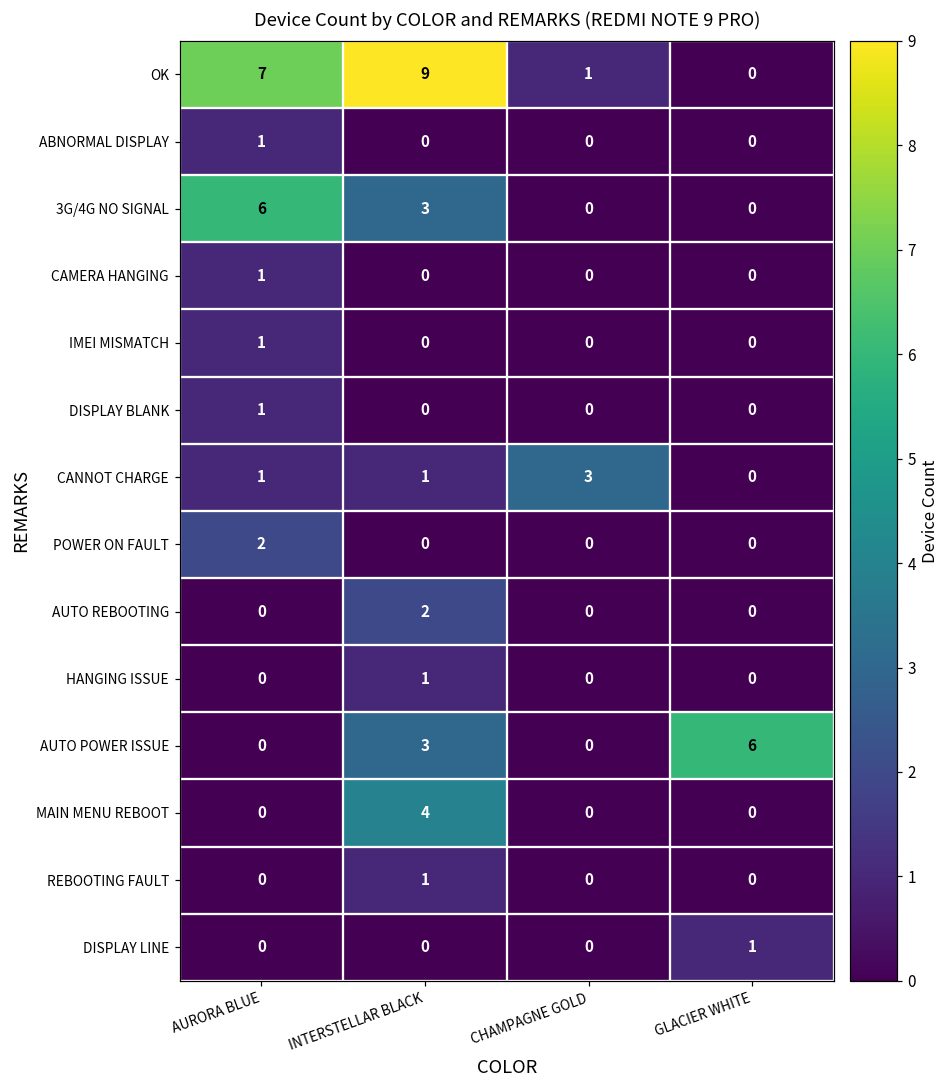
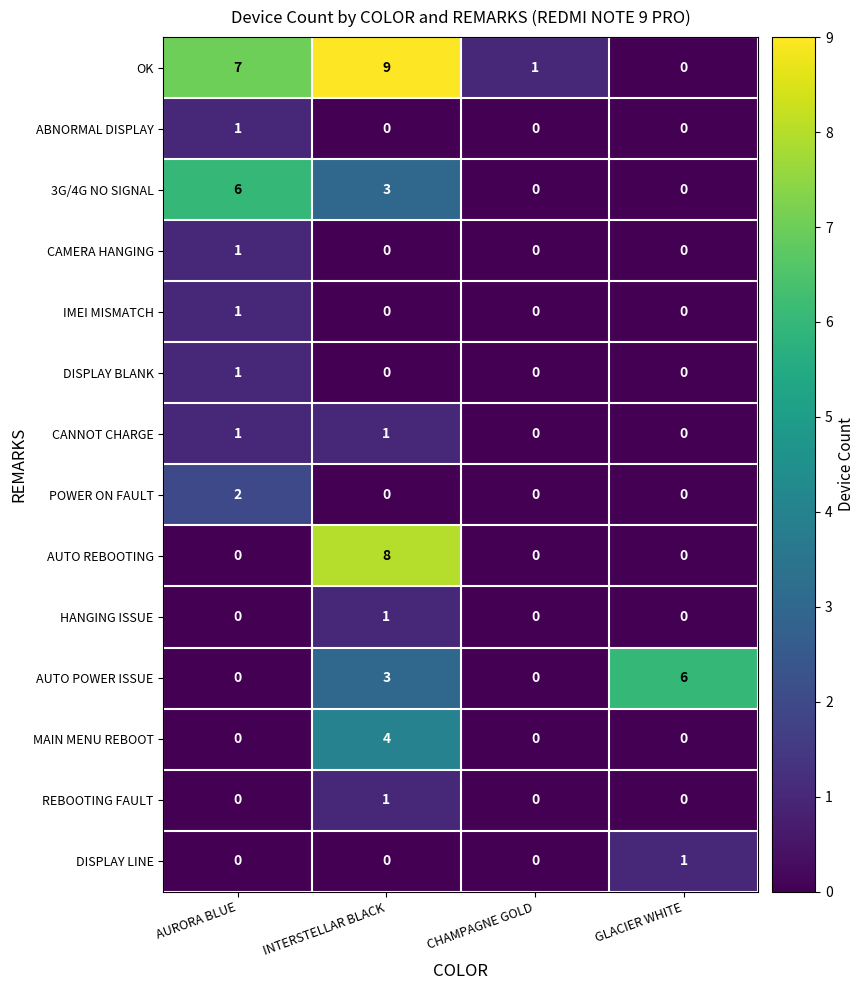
CANNOT CHARGE, CHAMPAGNE GOLD: 3 -> 0
AUTO REBOOTING, INTERSTELLAR BLACK: 2 -> 8
